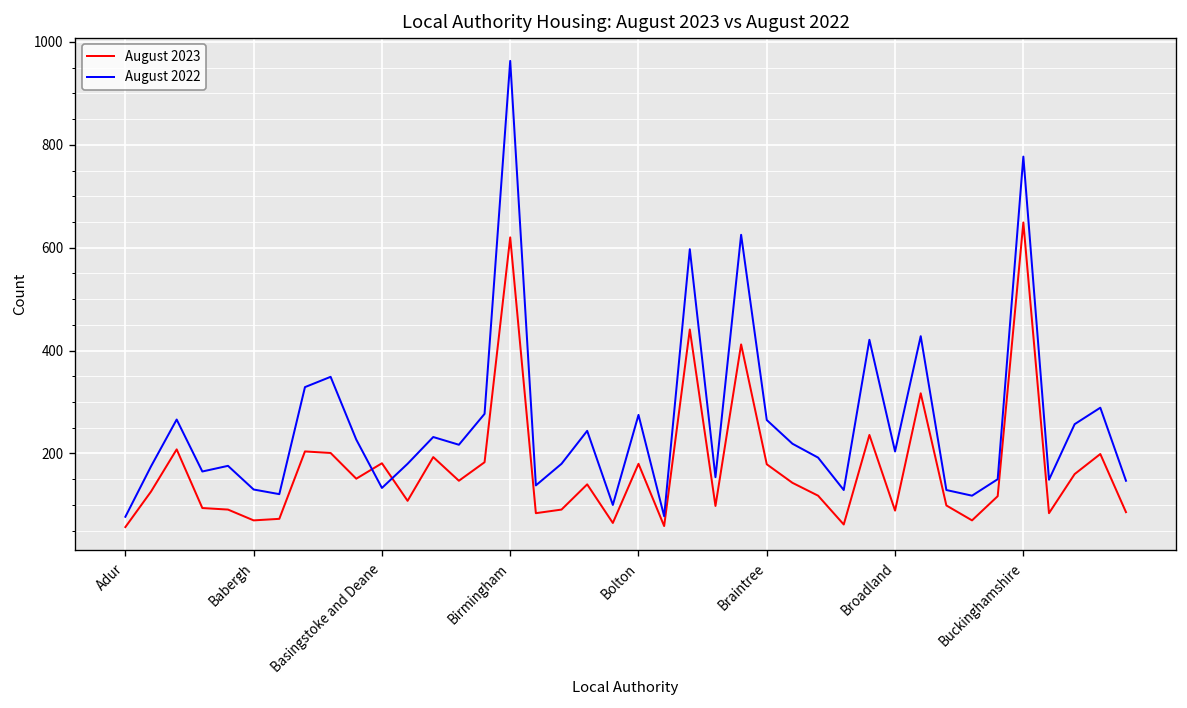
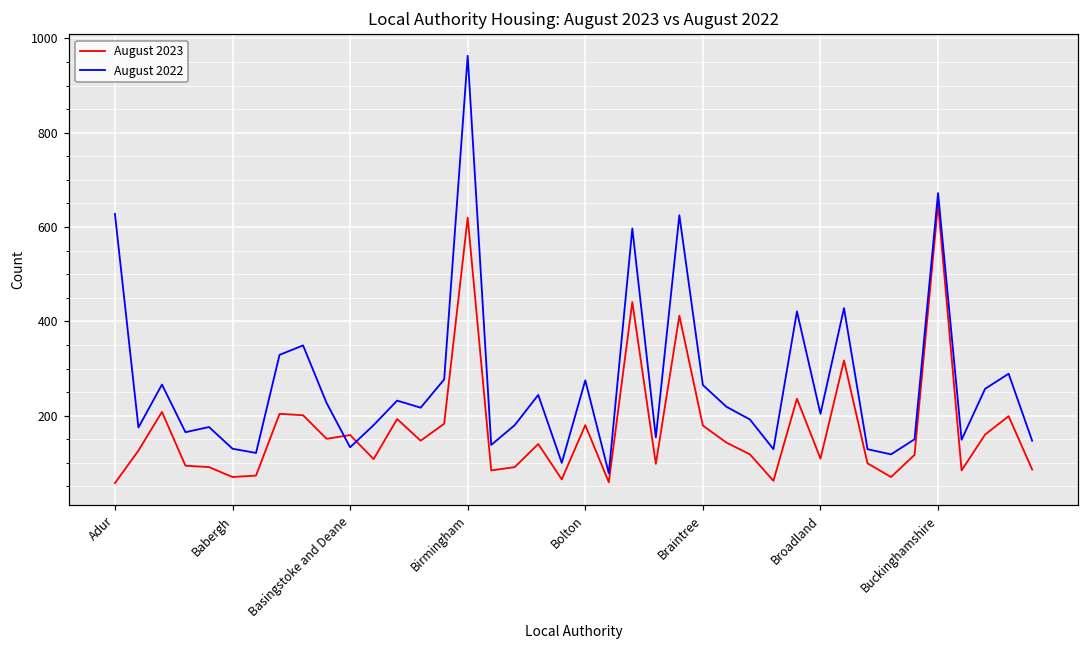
August 2022, Adur: 80 -> 630
August 2023, Basingstoke and Deane: 180 -> 160
August 2023, Broadland: 90 -> 110
August 2022, Buckinghamshire: 780 -> 670
